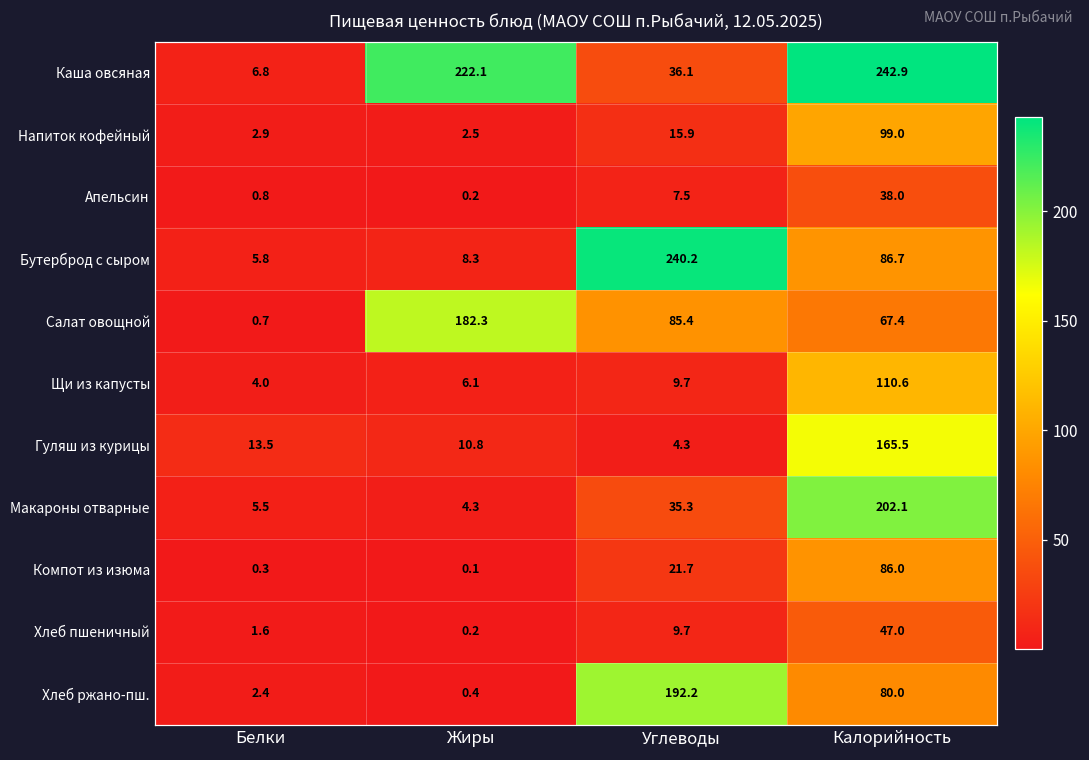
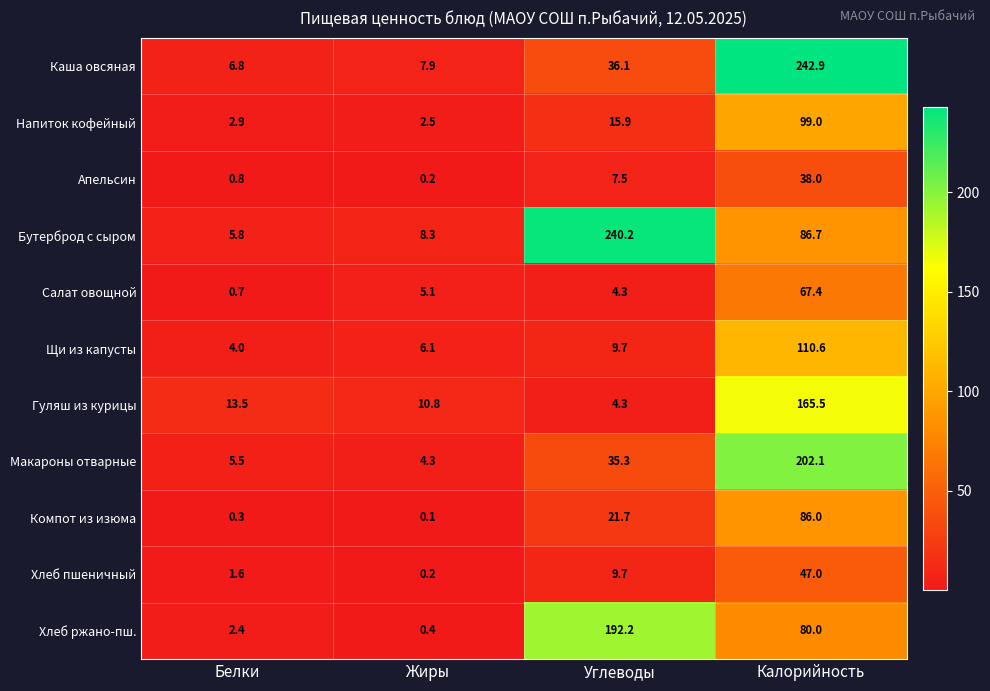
Каша овсяная, Жиры: 222.1 -> 7.9
Салат овощной, Жиры: 182.3 -> 5.1
Салат овощной, Углеводы: 85.4 -> 4.3
